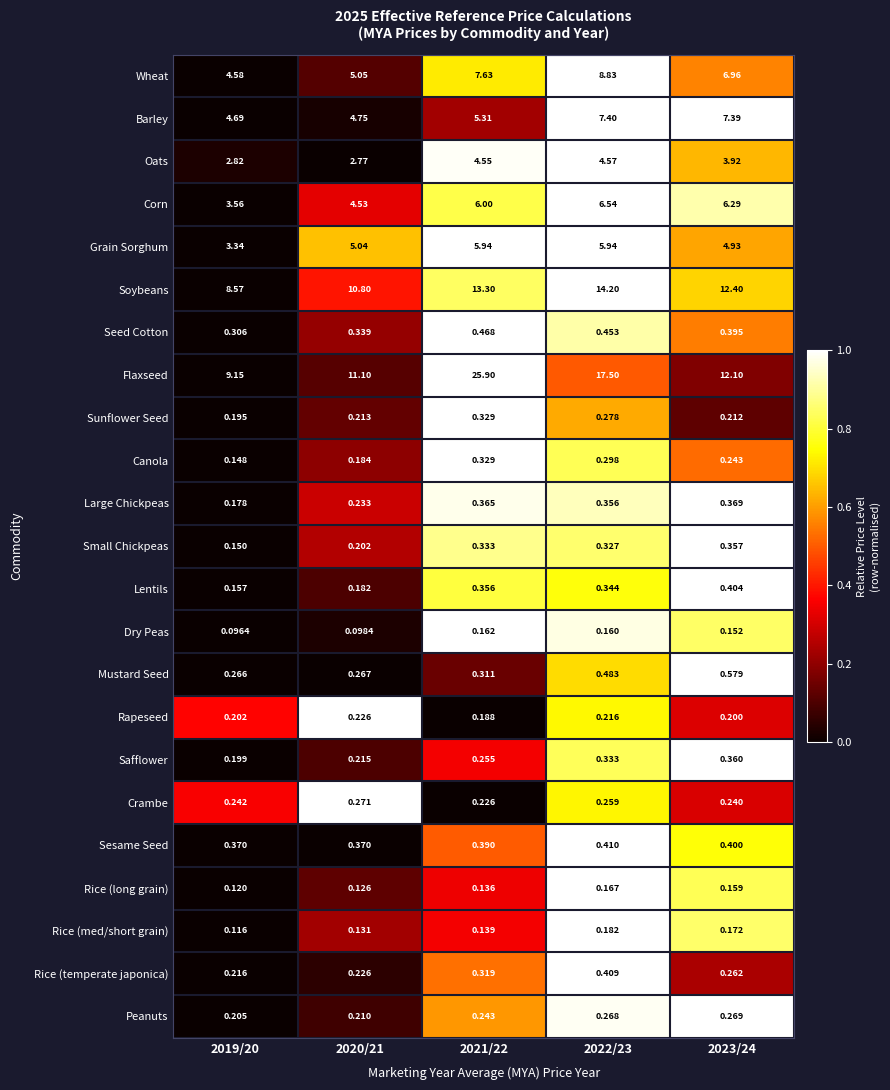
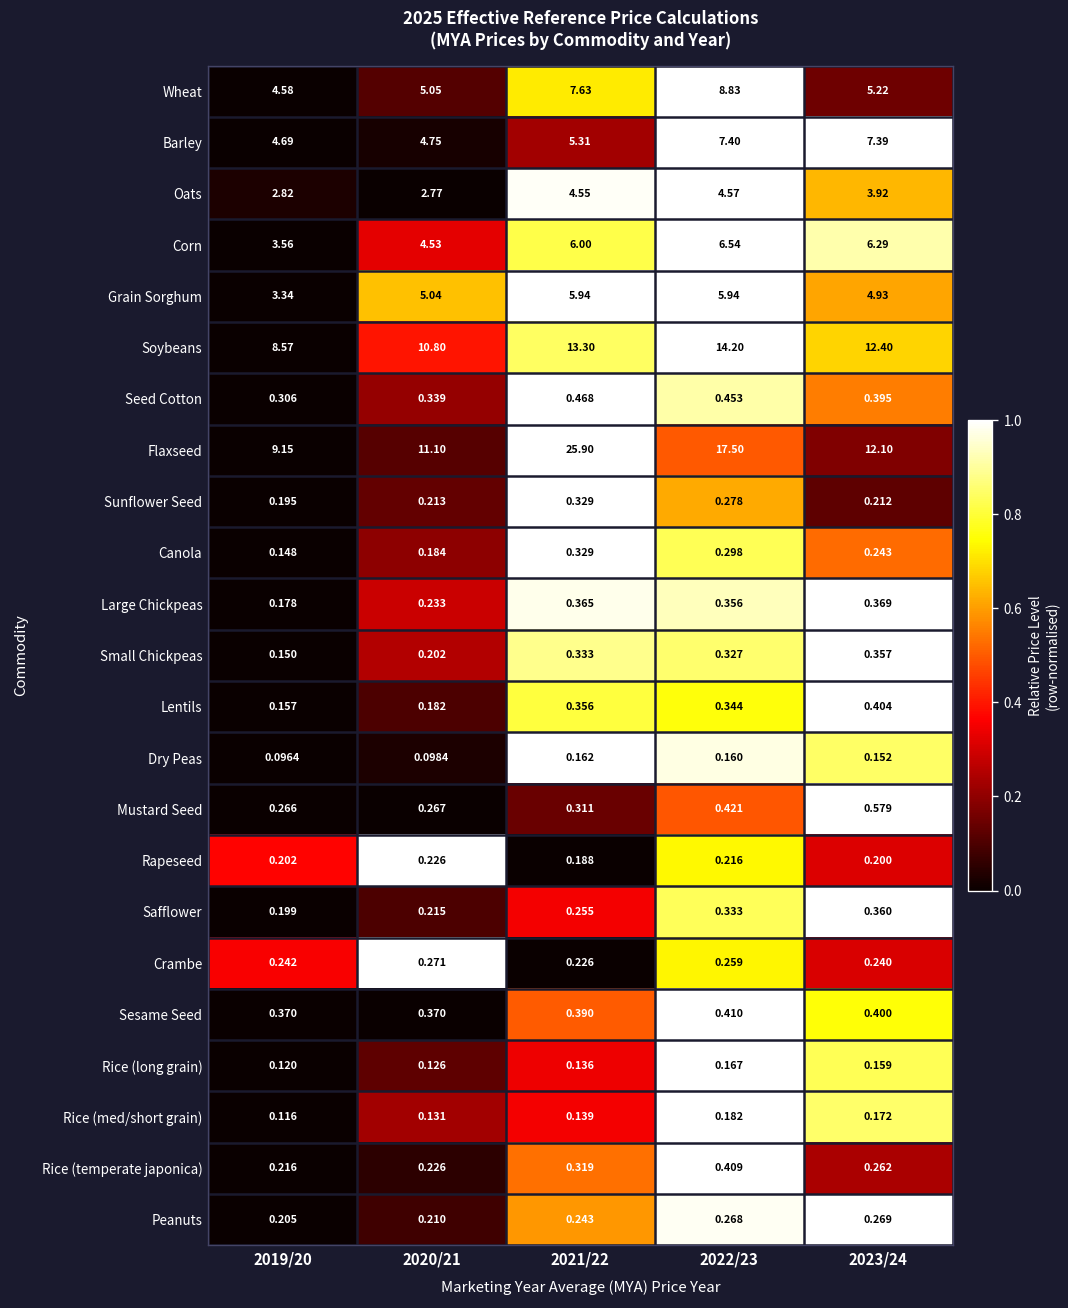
Wheat, 2023/24: 6.96 -> 5.22
Mustard Seed, 2022/23: 0.483 -> 0.421
